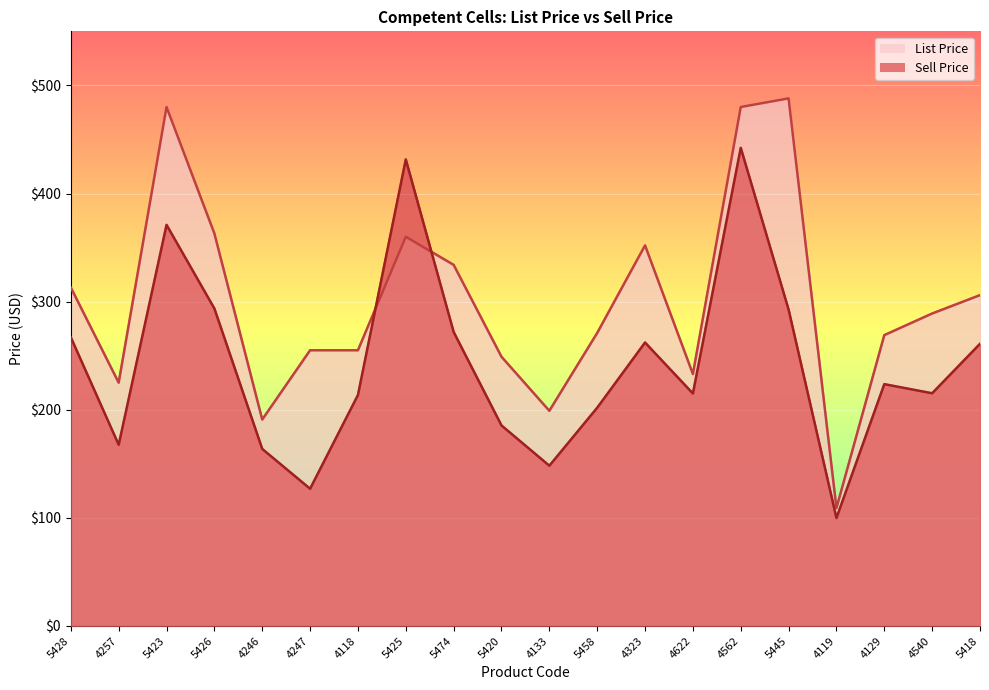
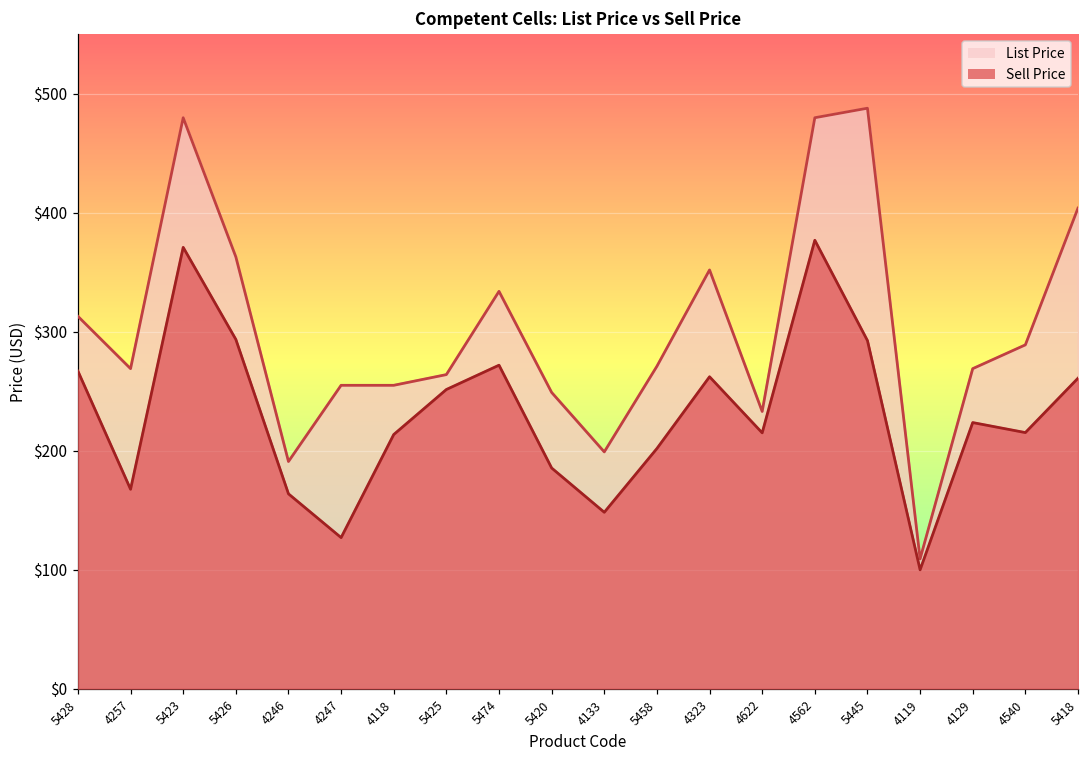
List Price, 4257: $225 -> $269
List Price, 5425: $360 -> $264
Sell Price, 5425: $432 -> $251
Sell Price, 4562: $442 -> $377
List Price, 5418: $306 -> $404
